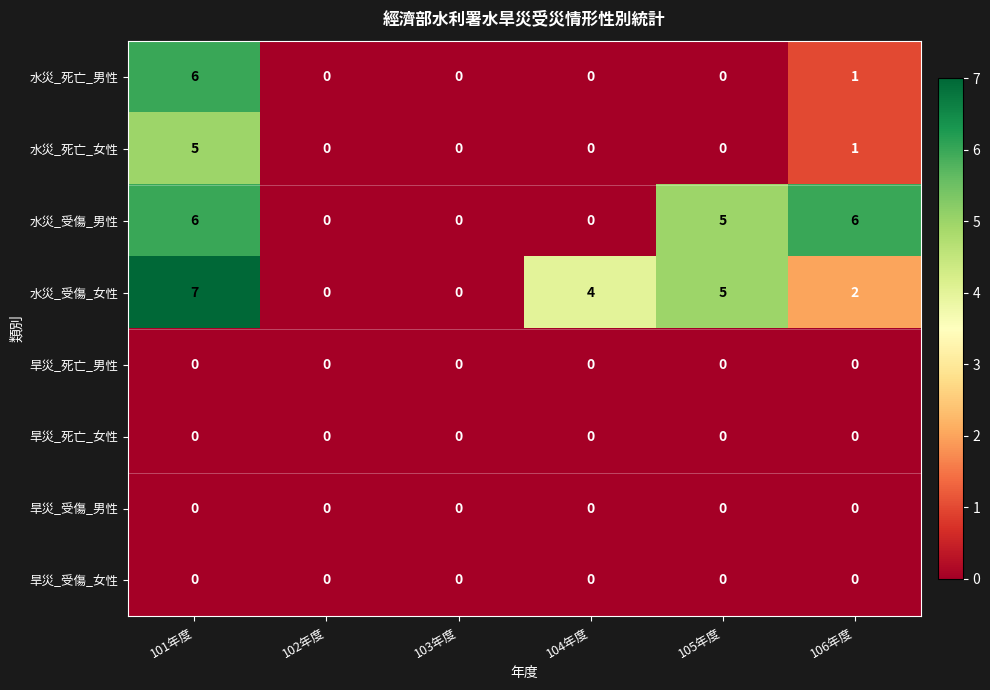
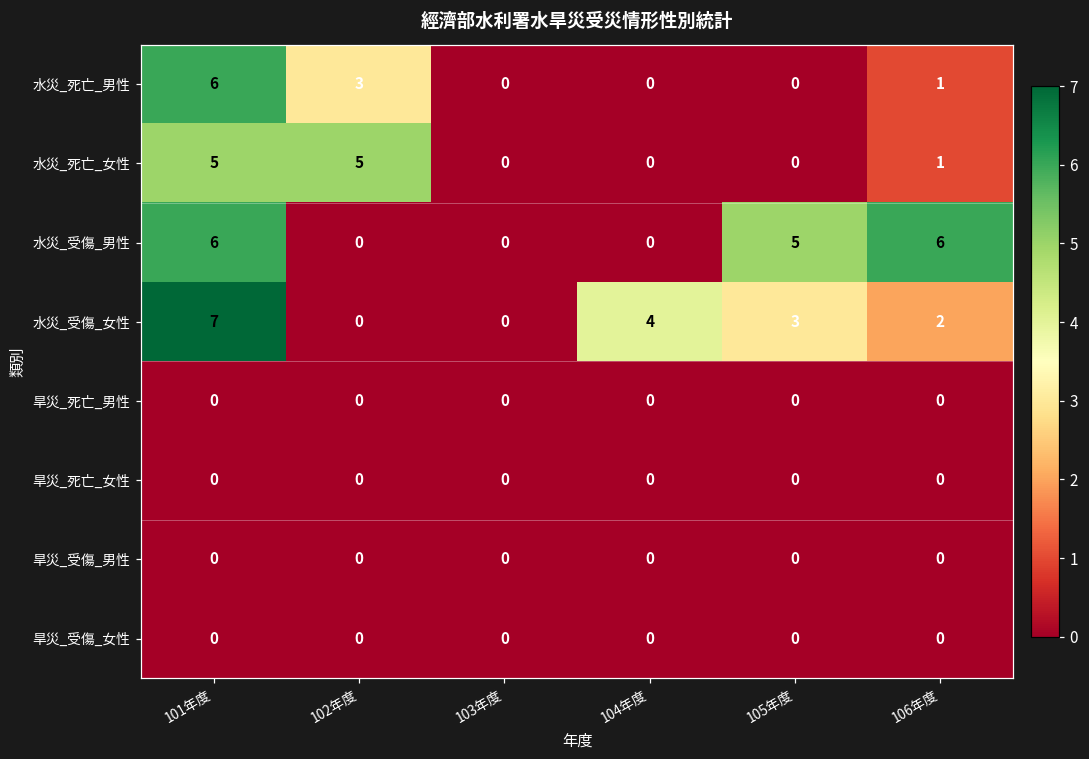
水災_死亡_男性, 102年度: 0 -> 3
水災_死亡_女性, 102年度: 0 -> 5
水災_受傷_女性, 105年度: 5 -> 3
